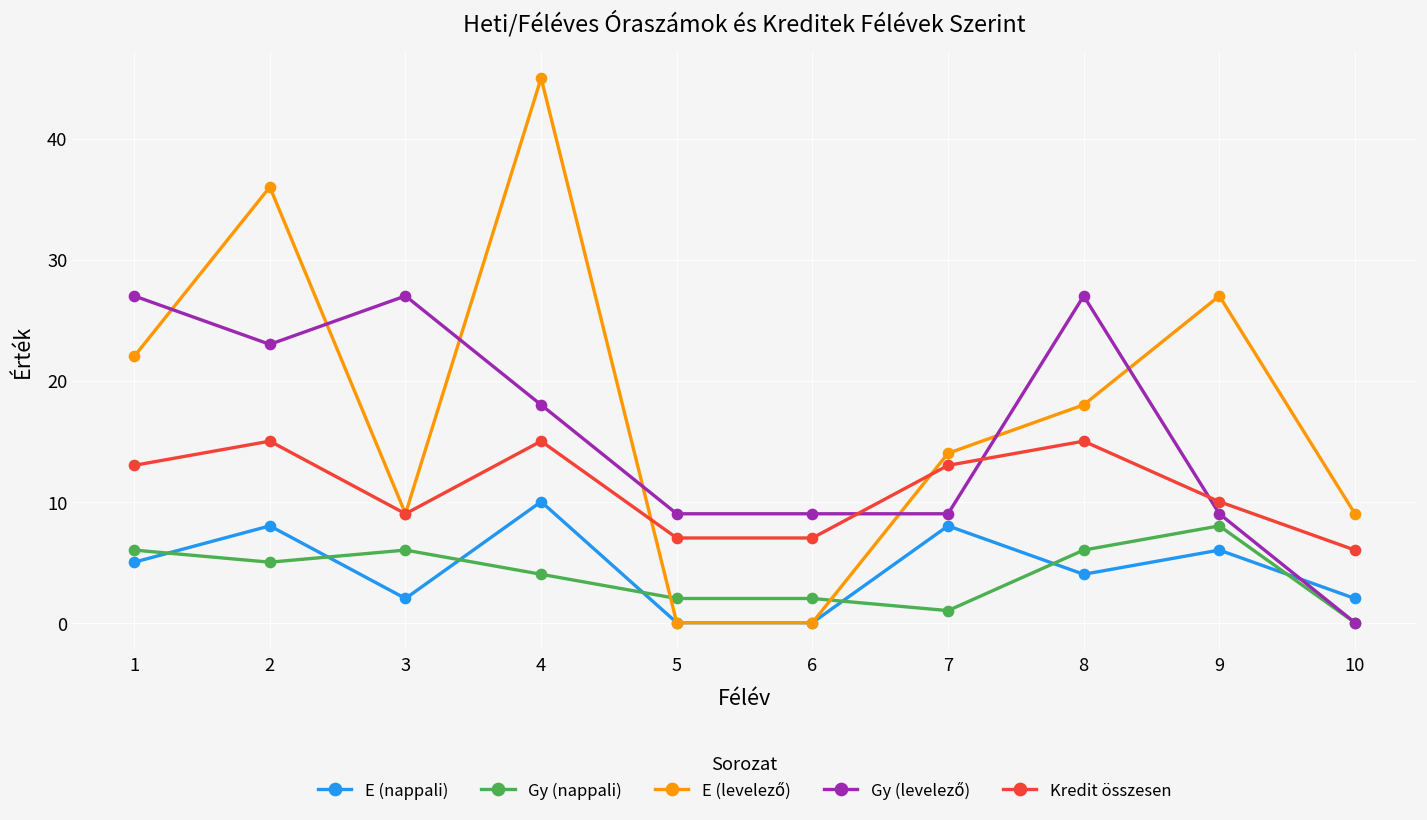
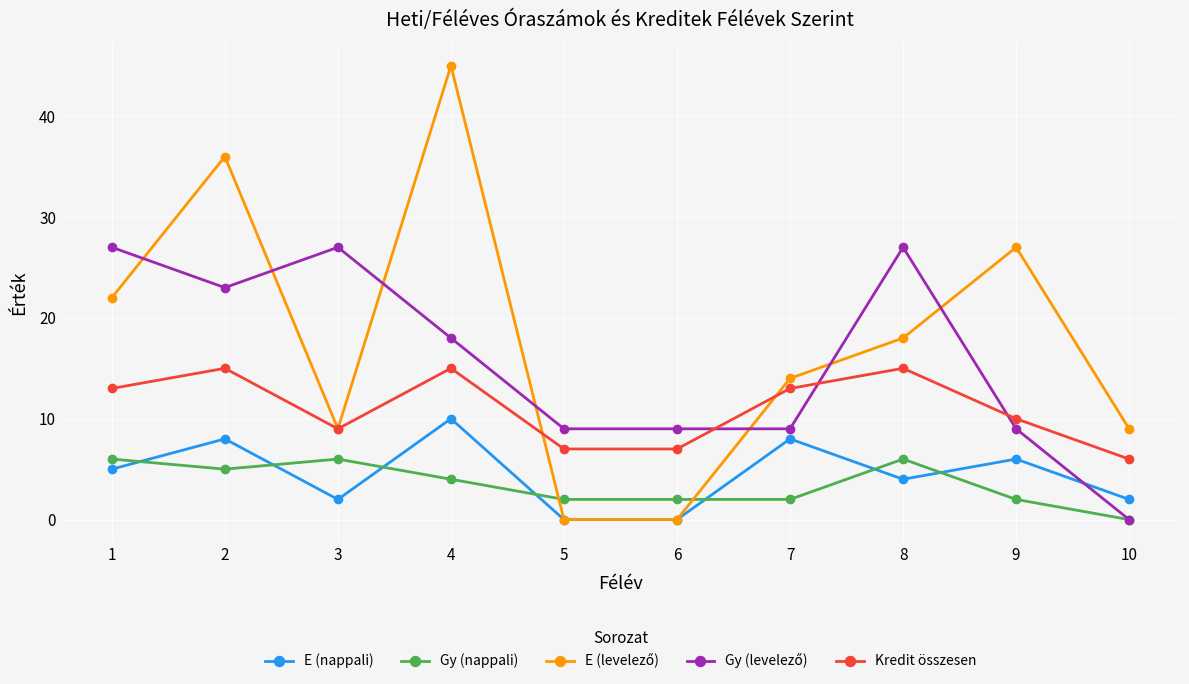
Gy (nappali), 7: 1 -> 2
Gy (nappali), 9: 8 -> 2
